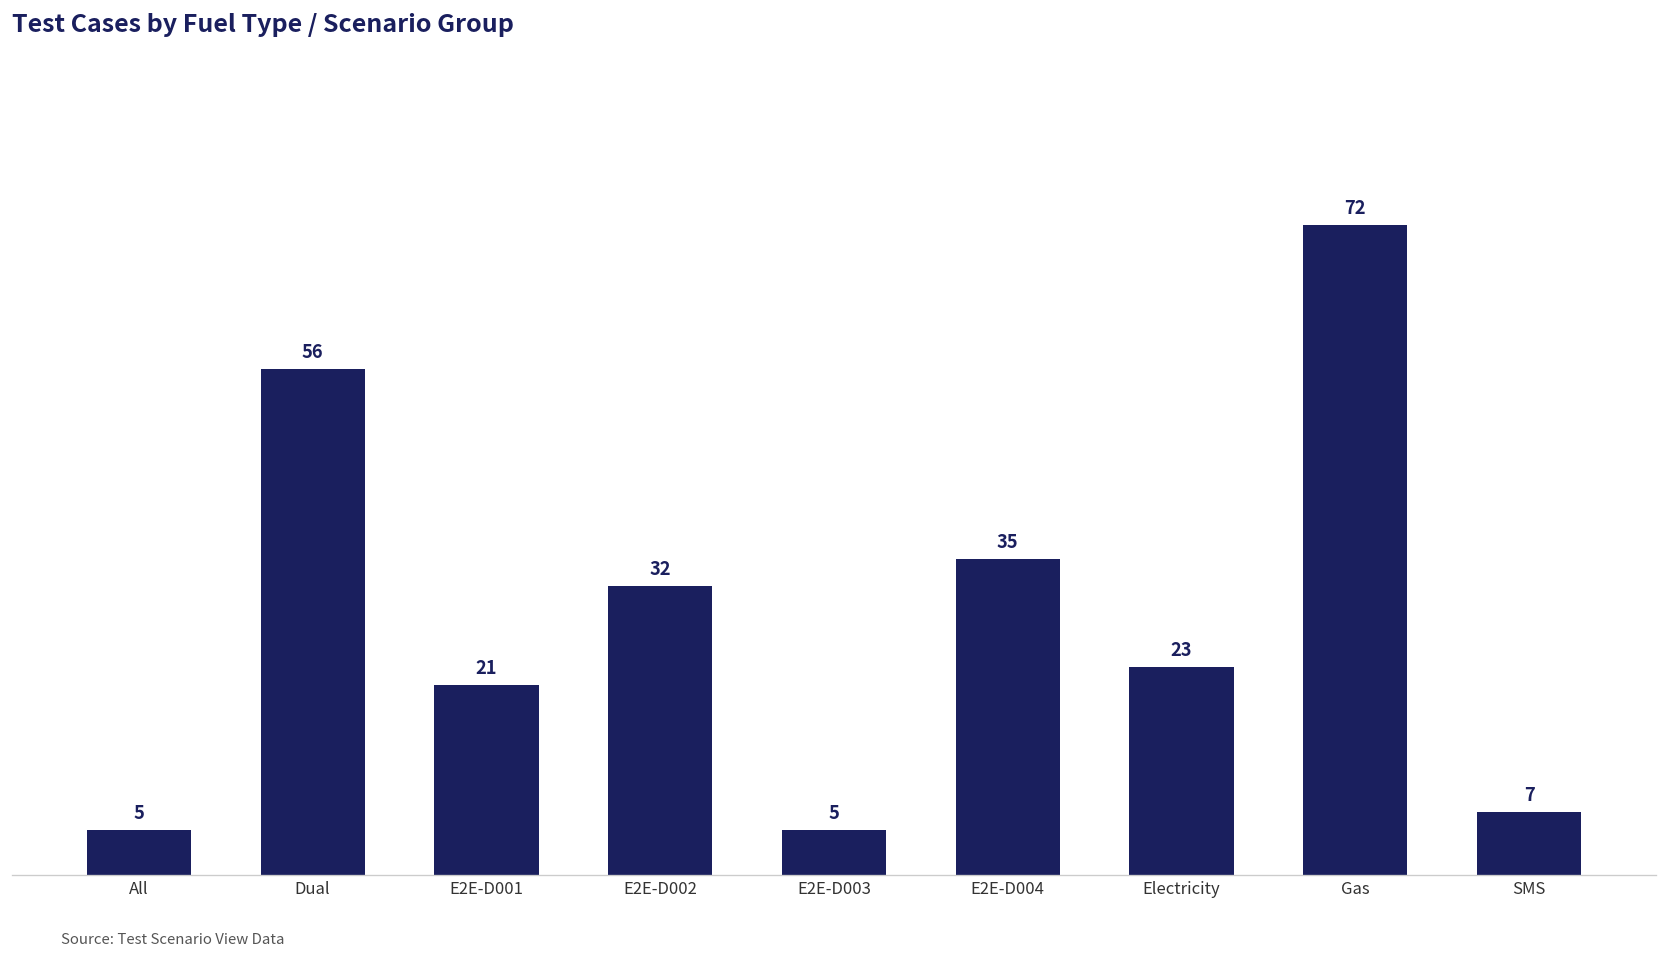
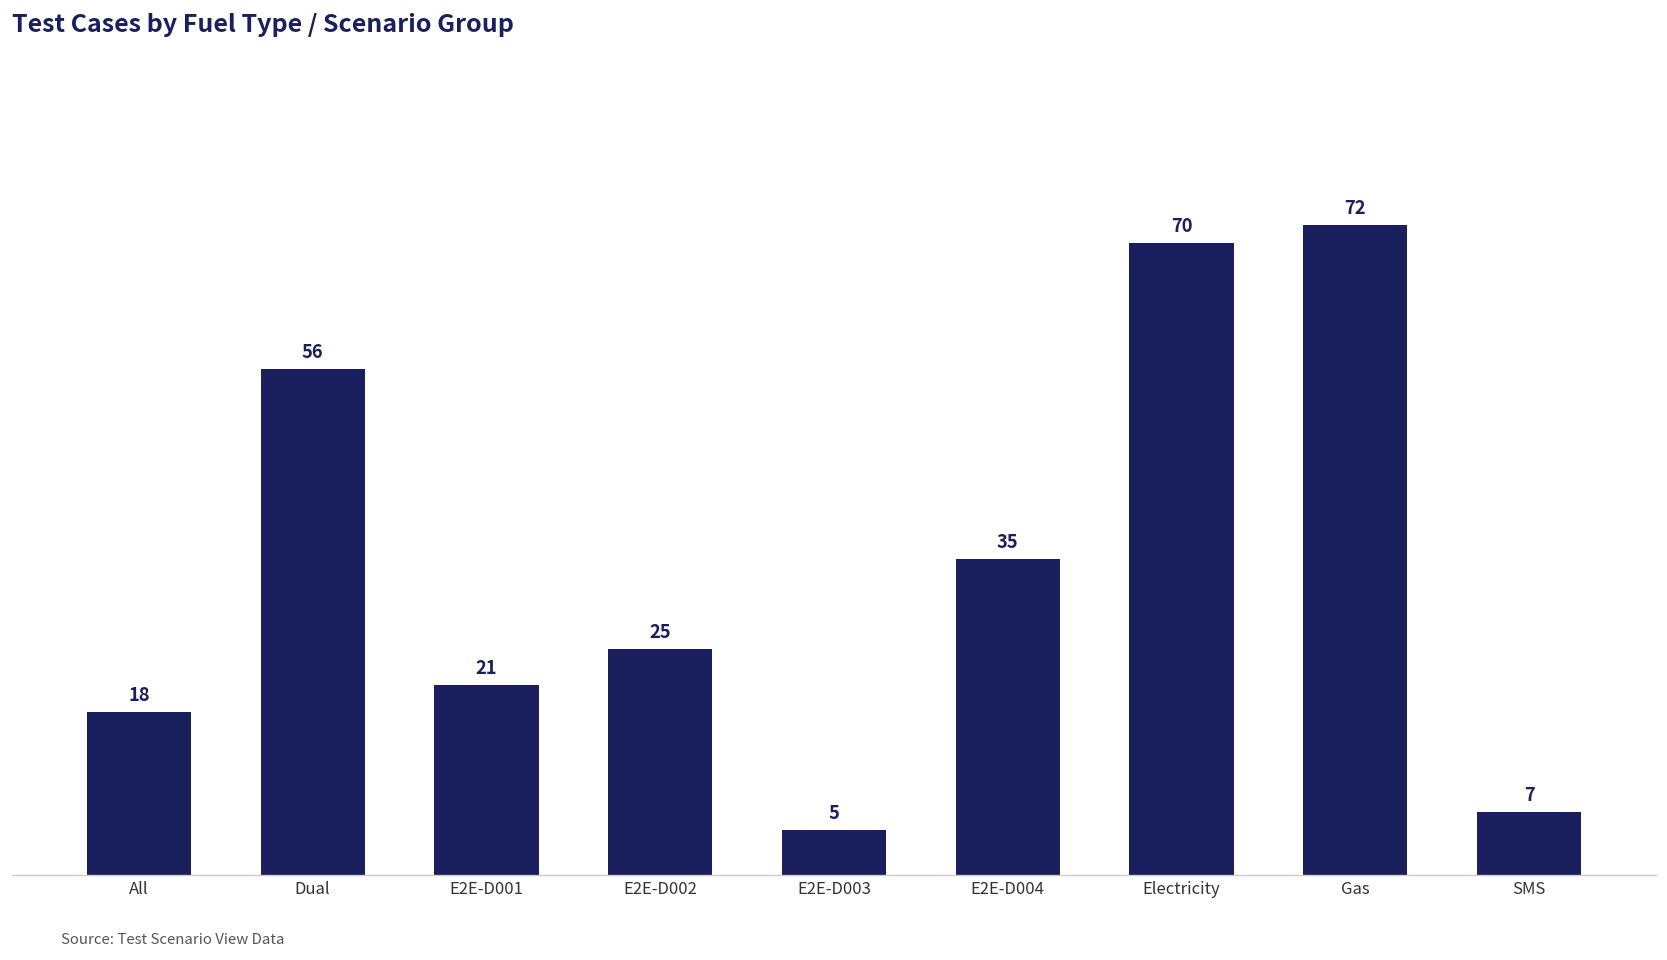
All: 5 -> 18
E2E-D002: 32 -> 25
Electricity: 23 -> 70
